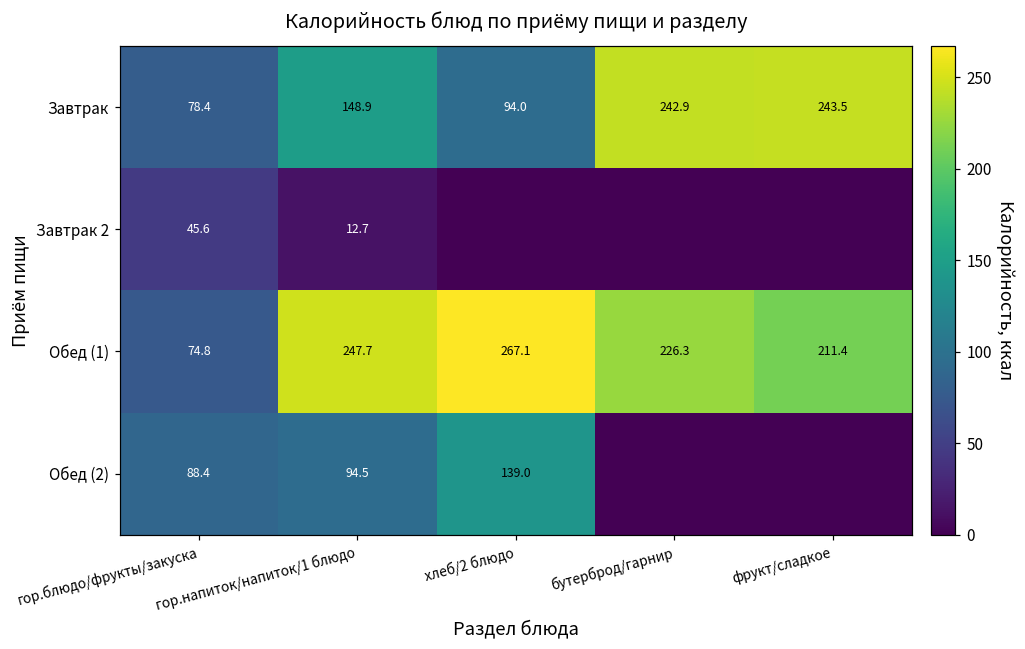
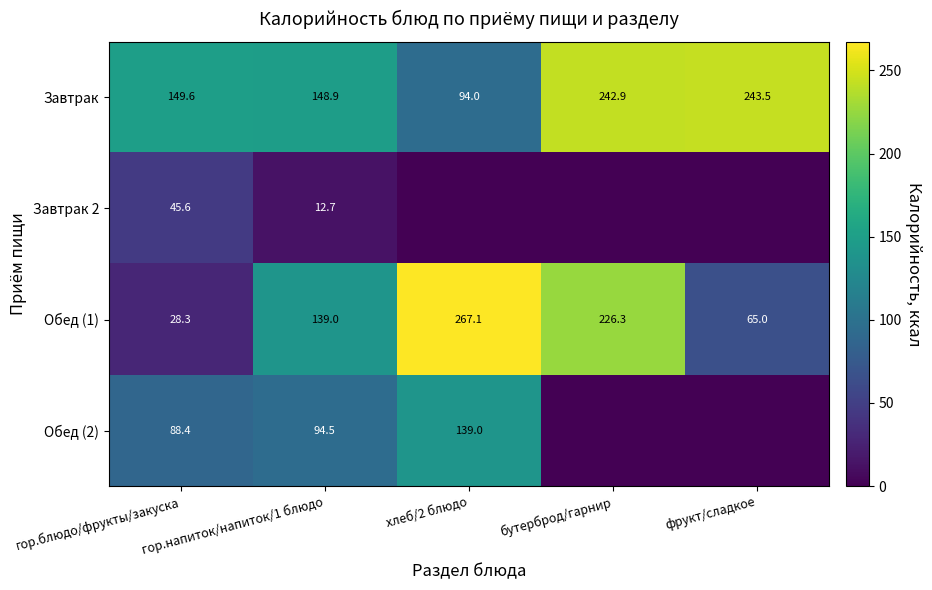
Завтрак, гор.блюдо/фрукты/закуска: 78.4 -> 149.6
Обед (1), гор.блюдо/фрукты/закуска: 74.8 -> 28.3
Обед (1), гор.напиток/напиток/1 блюдо: 247.7 -> 139.0
Обед (1), фрукт/сладкое: 211.4 -> 65.0
